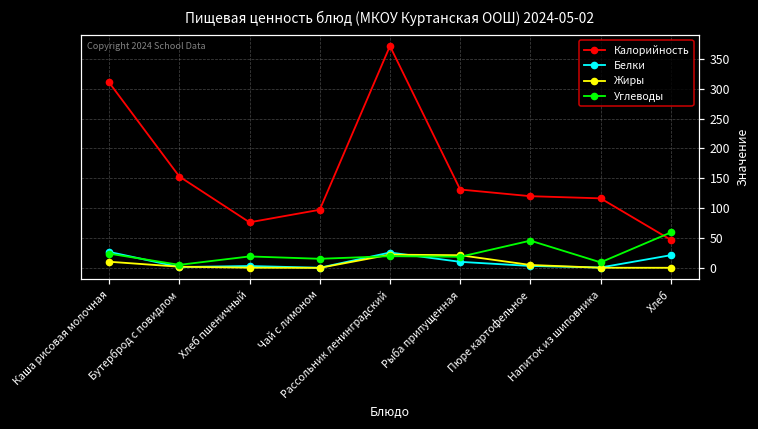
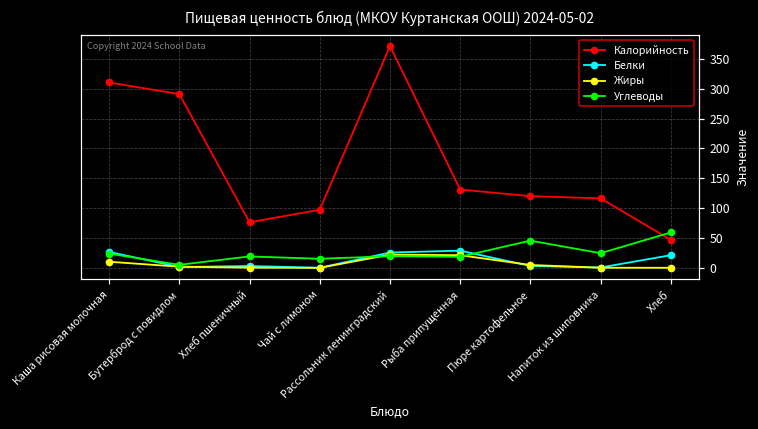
Калорийность, Бутерброд с повидлом: 150 -> 290
Белки, Рыба припущенная: 10 -> 30
Углеводы, Напиток из шиповника: 10 -> 20
